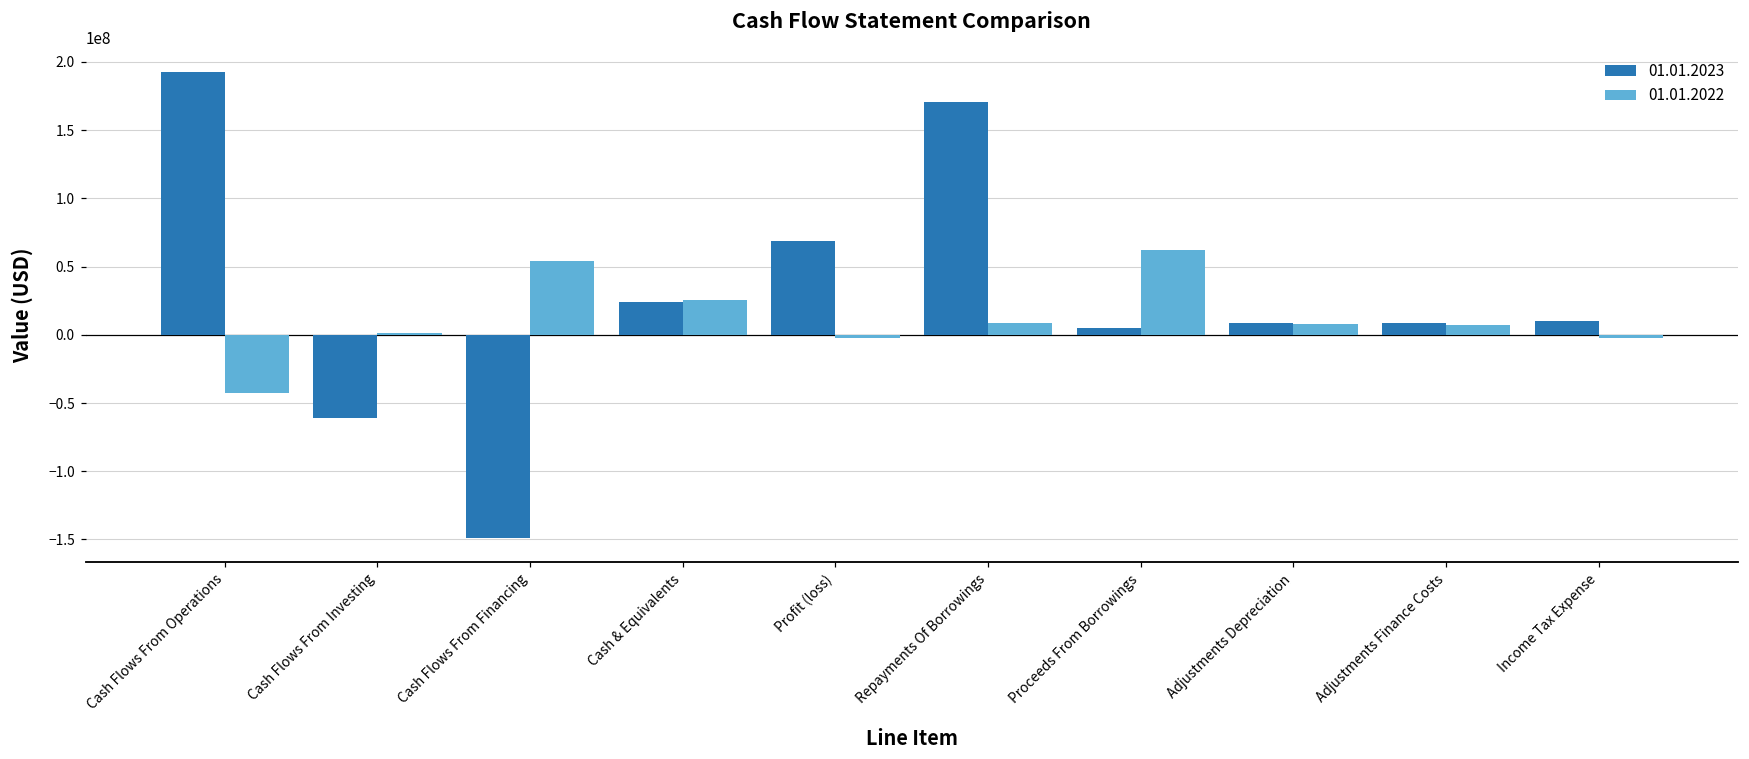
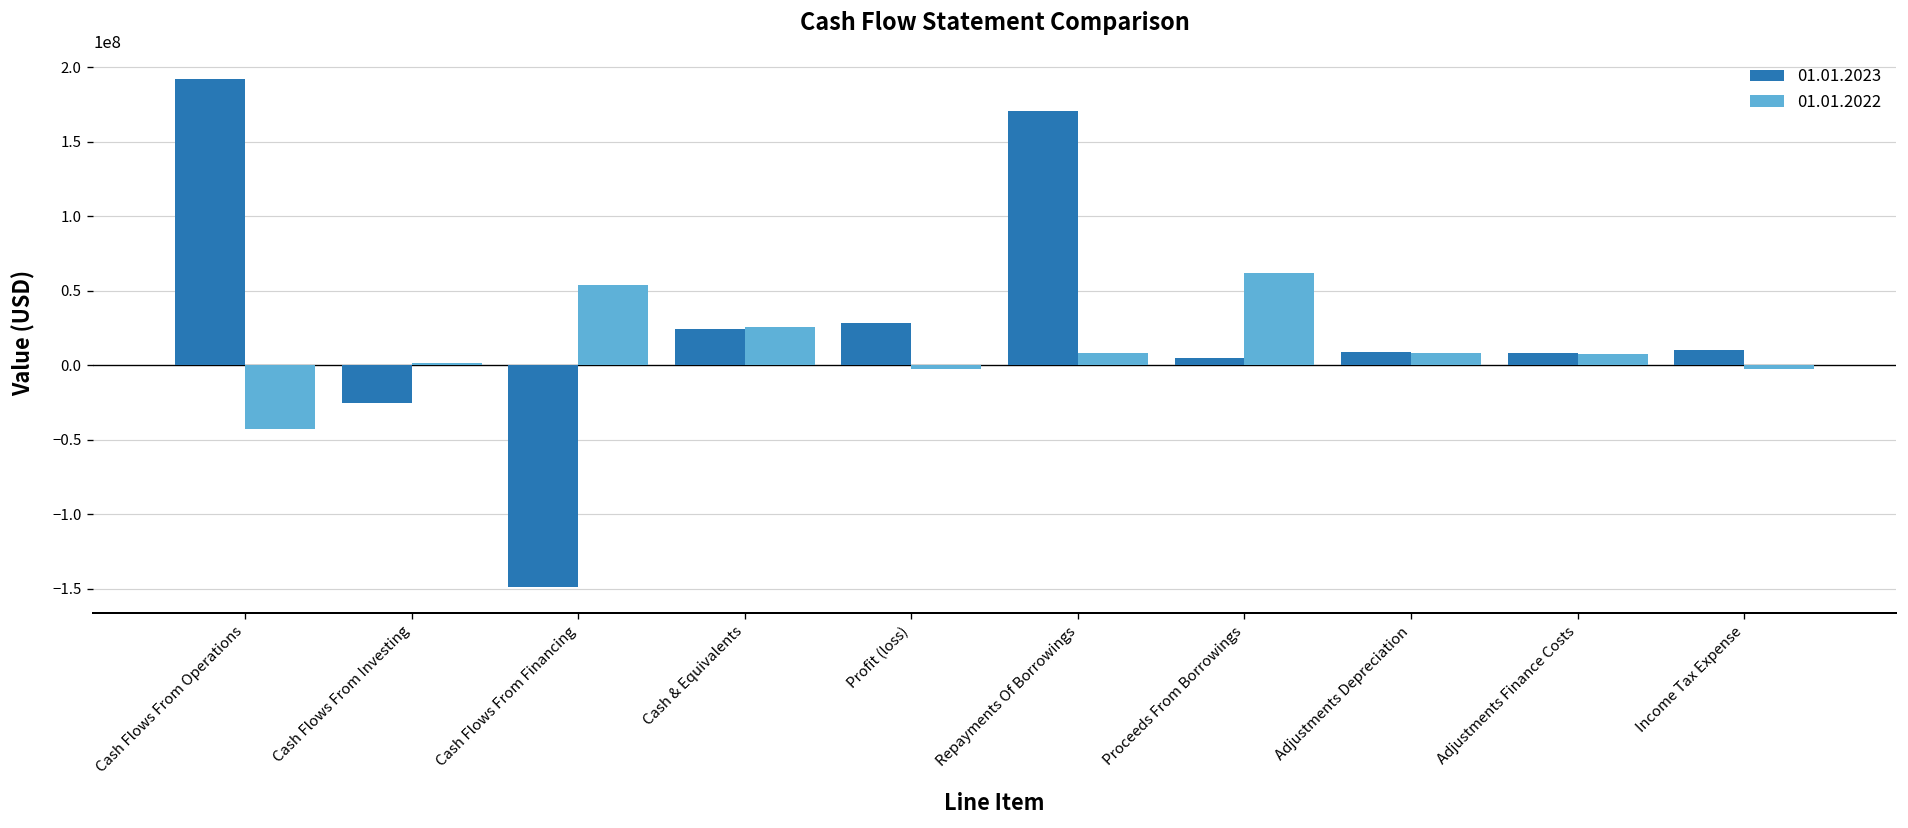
01.01.2023, Cash Flows From Investing: -61000000 -> -25000000
01.01.2023, Profit (loss): 69000000 -> 28000000
